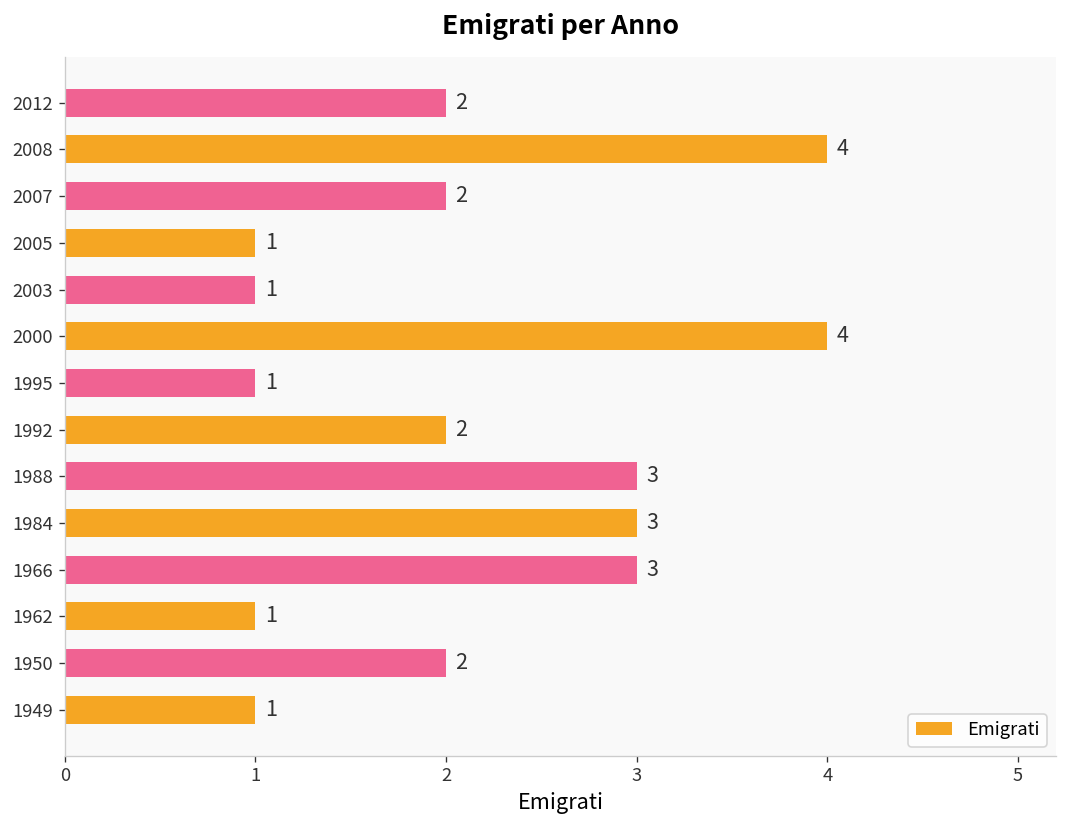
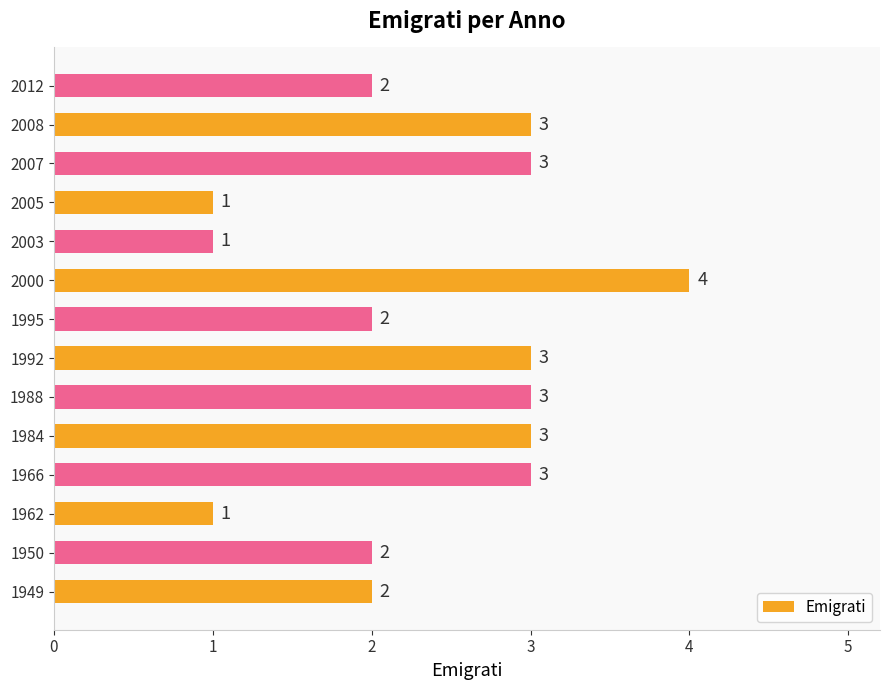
2008: 4 -> 3
2007: 2 -> 3
1995: 1 -> 2
1992: 2 -> 3
1949: 1 -> 2
